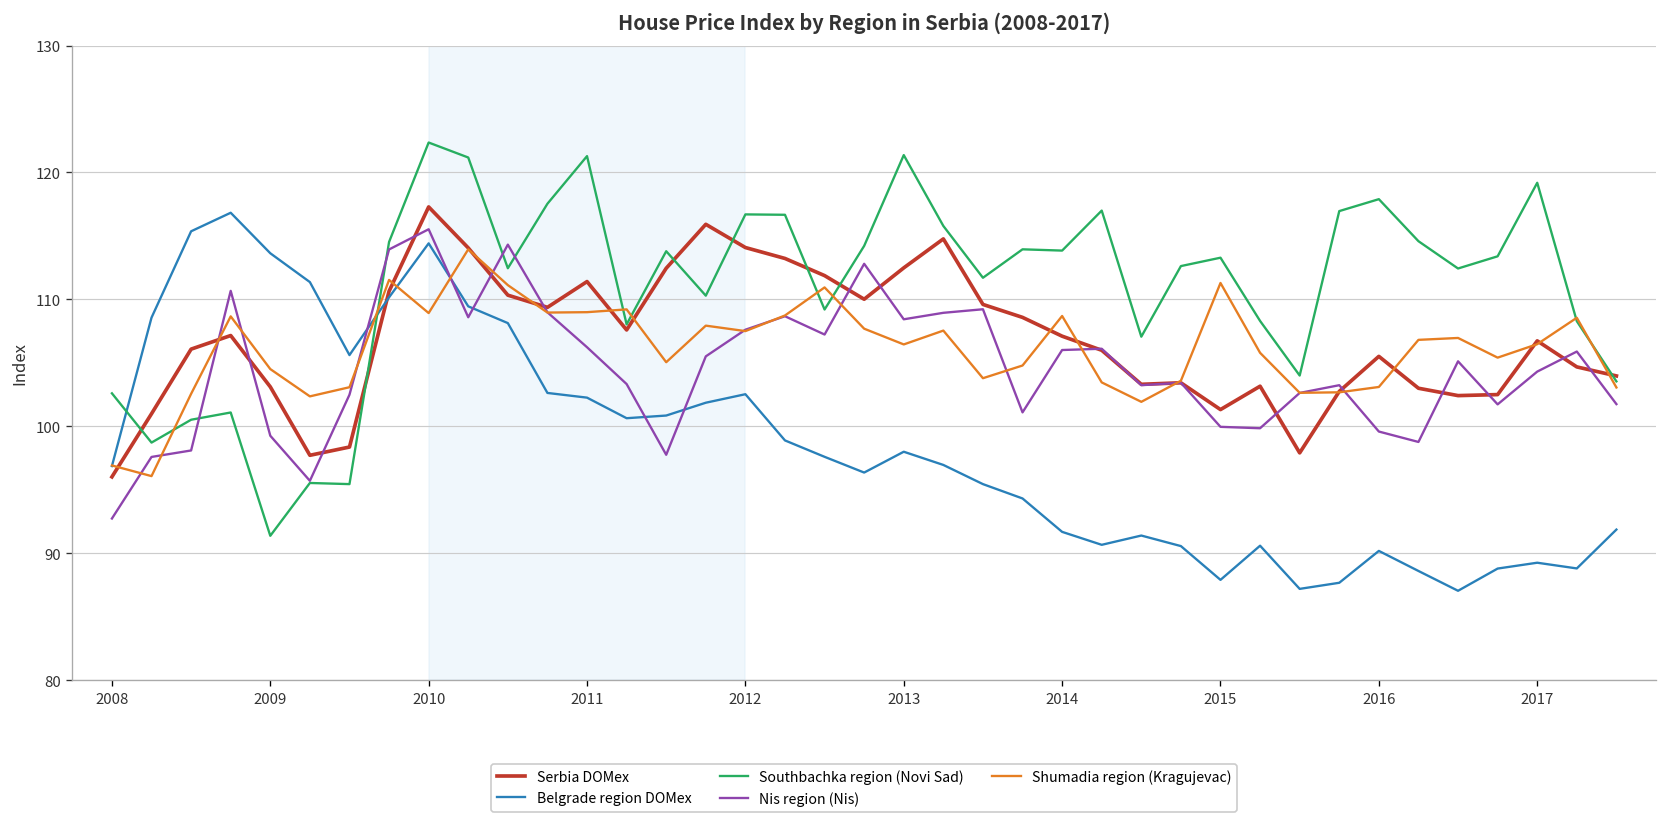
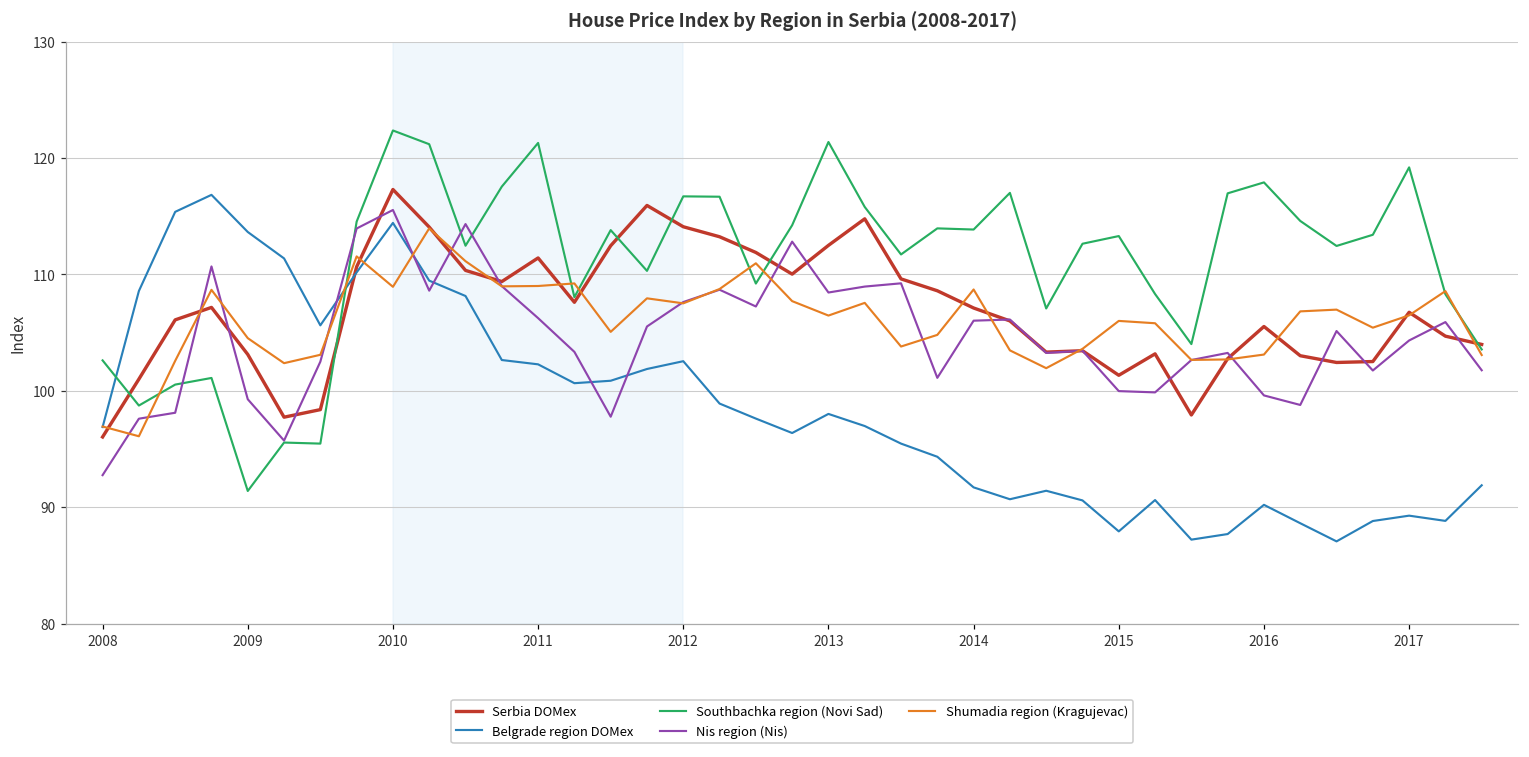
Shumadia region (Kragujevac), 2015: 111.3 -> 106.0
